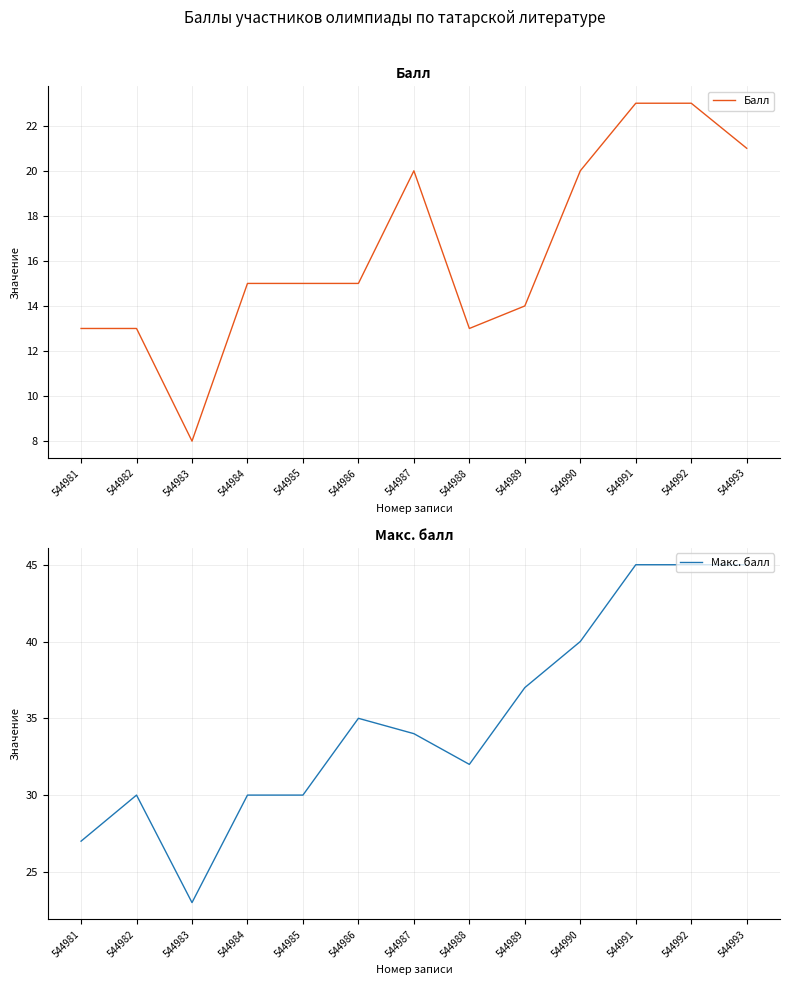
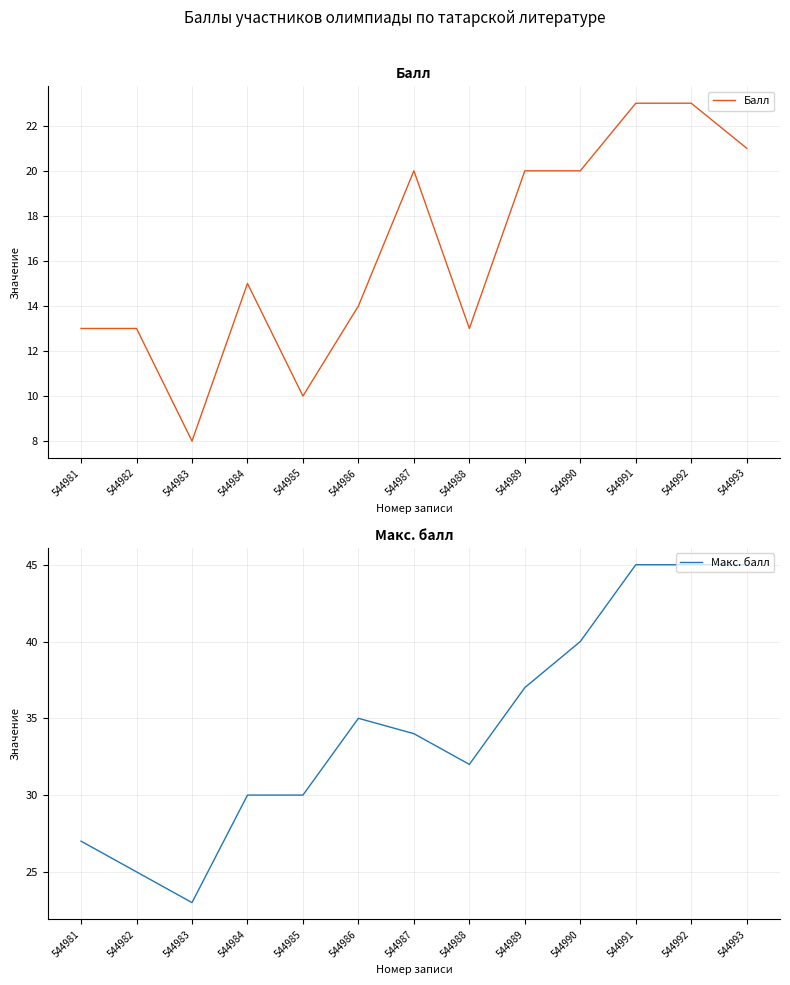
Балл, 544985: 15 -> 10
Балл, 544986: 15 -> 14
Балл, 544989: 14 -> 20
Макс. балл, 544982: 30 -> 25
